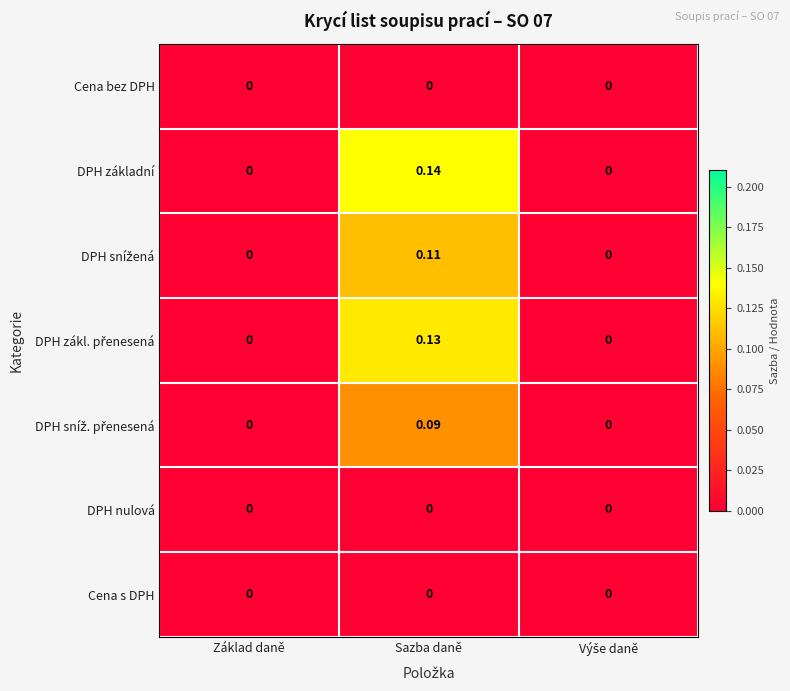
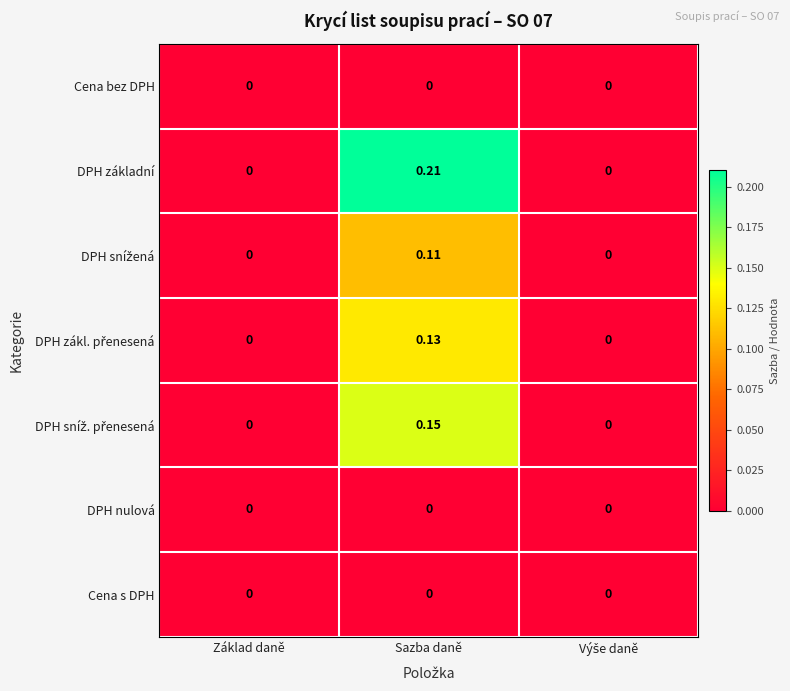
DPH základní, Sazba daně: 0.14 -> 0.21
DPH sníž. přenesená, Sazba daně: 0.09 -> 0.15
